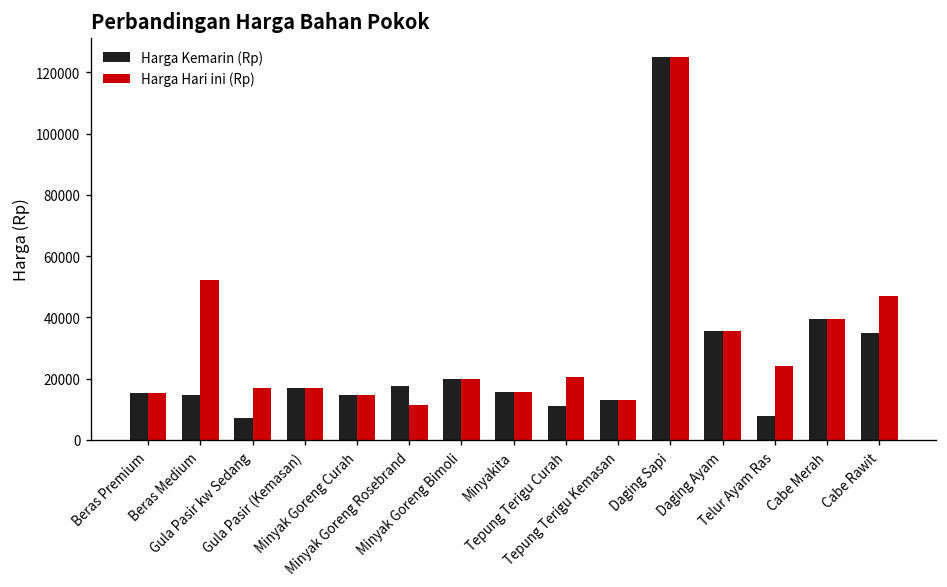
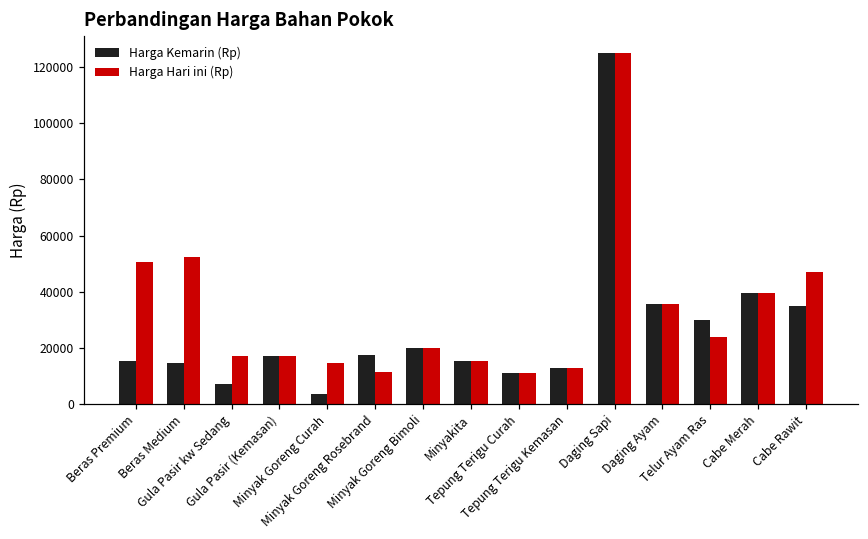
Harga Hari ini (Rp), Beras Premium: 15000 -> 51000
Harga Kemarin (Rp), Minyak Goreng Curah: 15000 -> 4000
Harga Hari ini (Rp), Tepung Terigu Curah: 20000 -> 11000
Harga Kemarin (Rp), Telur Ayam Ras: 8000 -> 30000
